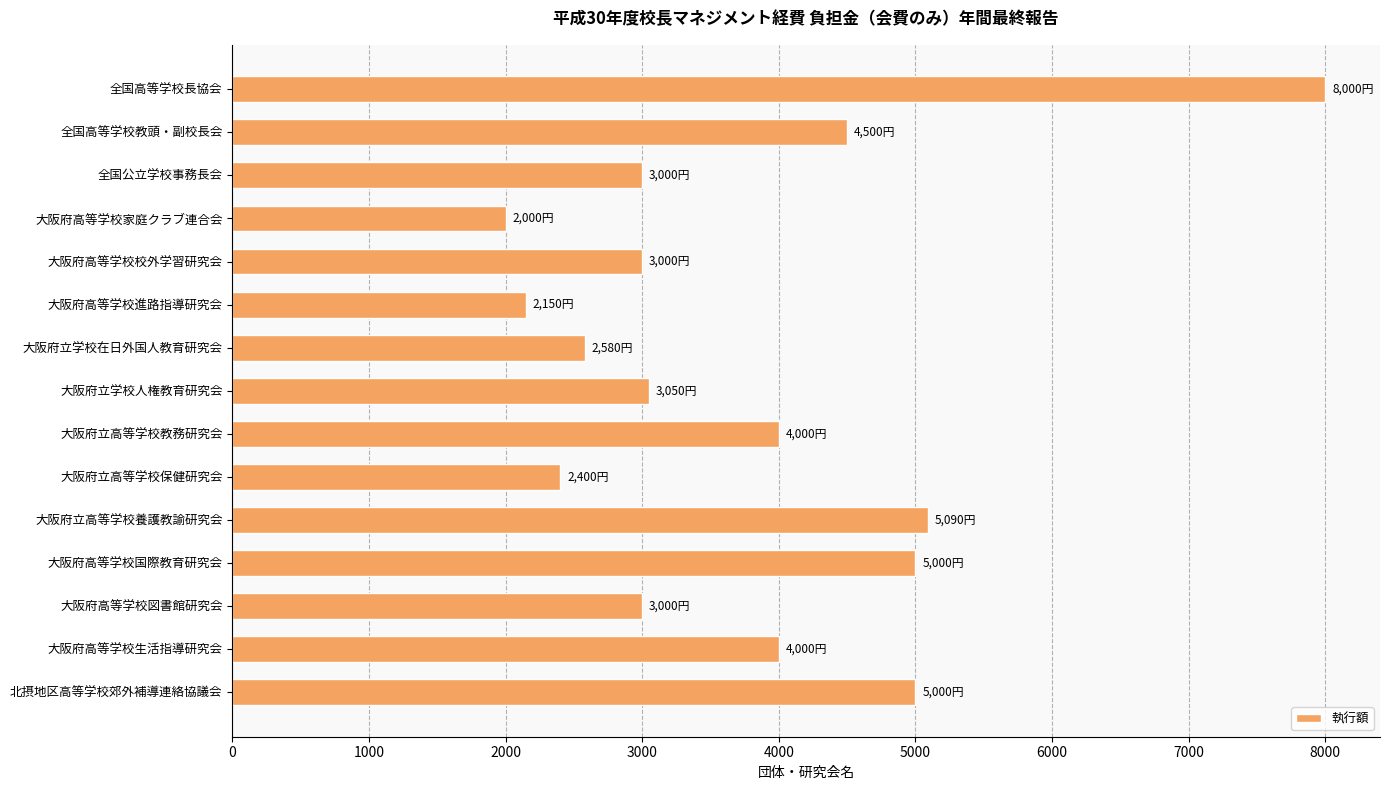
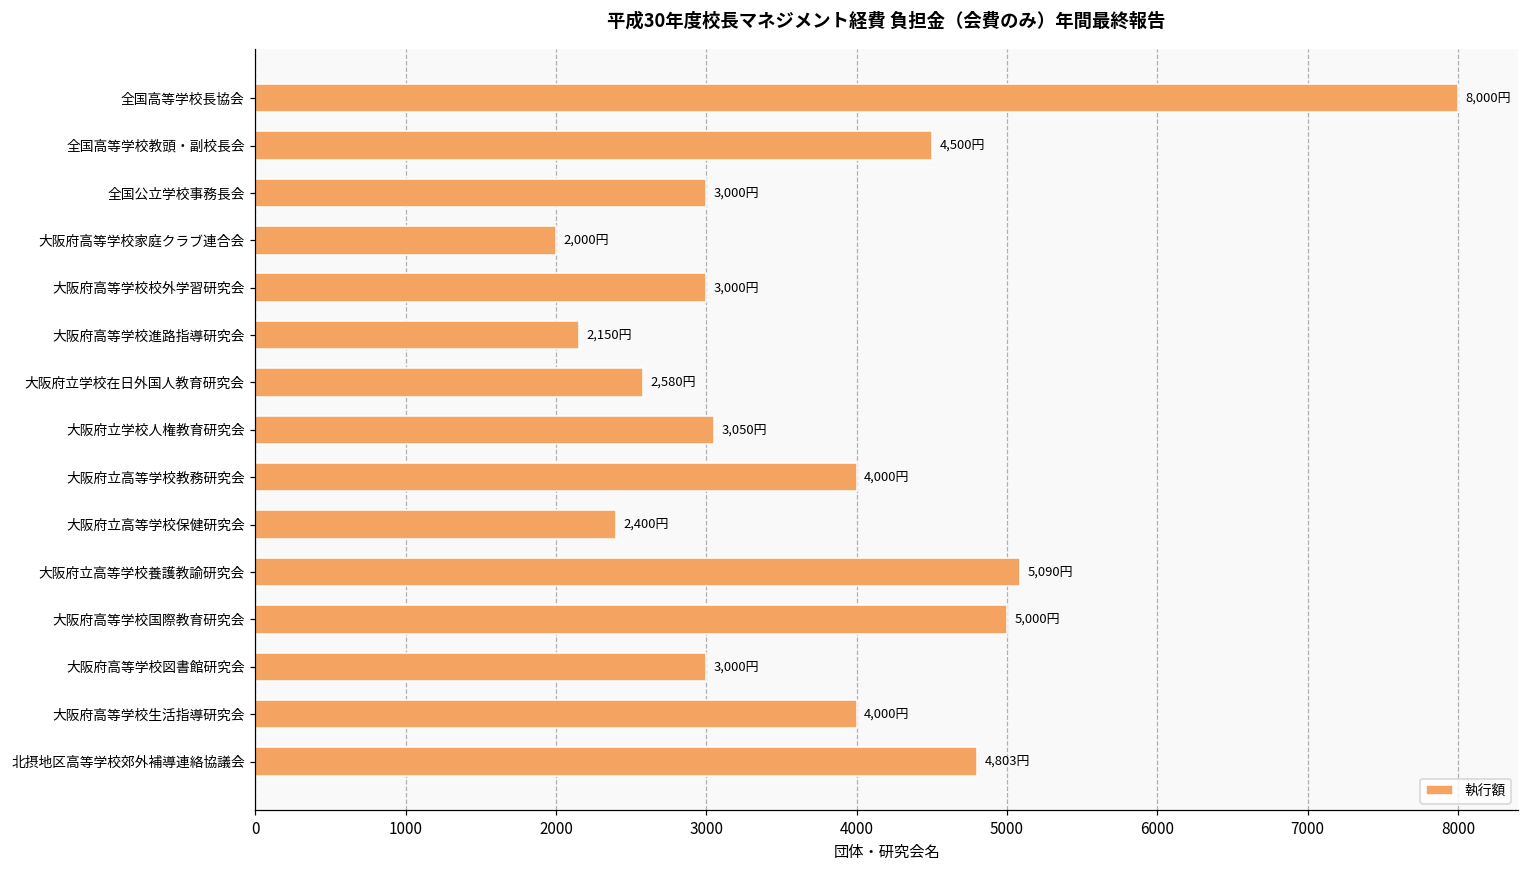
北摂地区高等学校郊外補導連絡協議会: 5,000円 -> 4,803円
